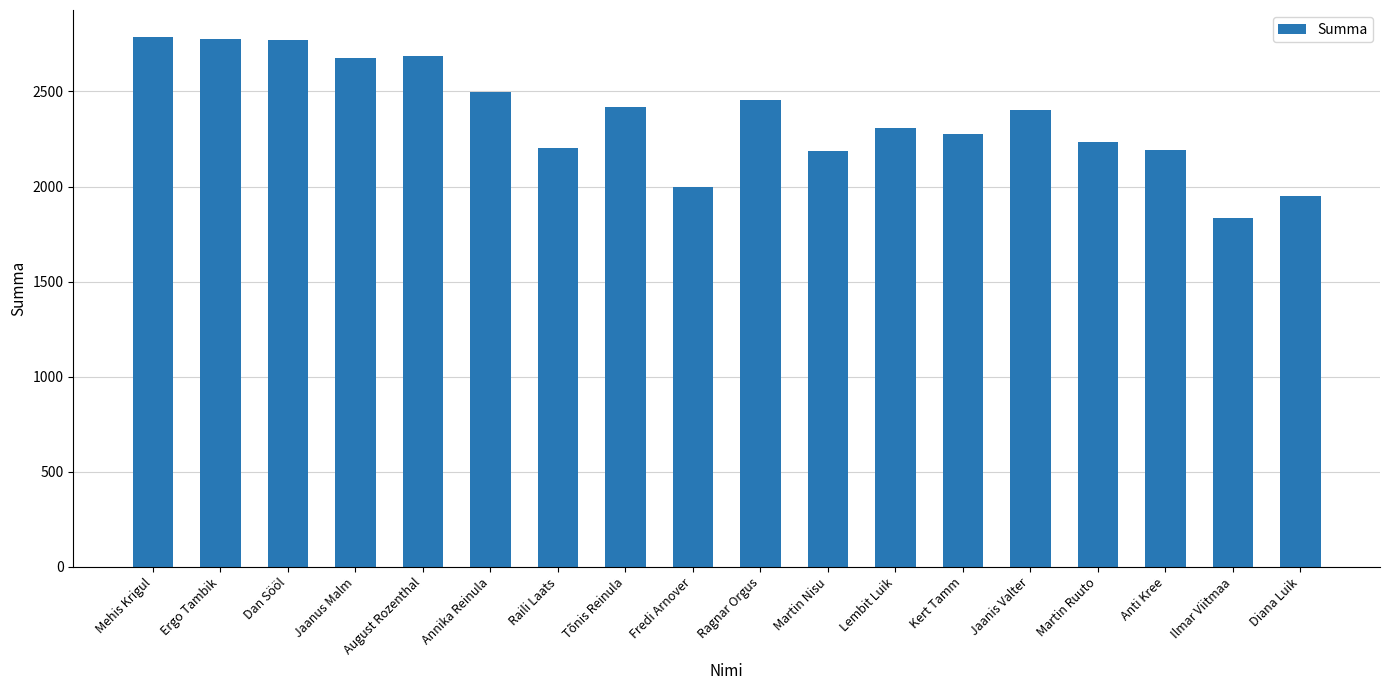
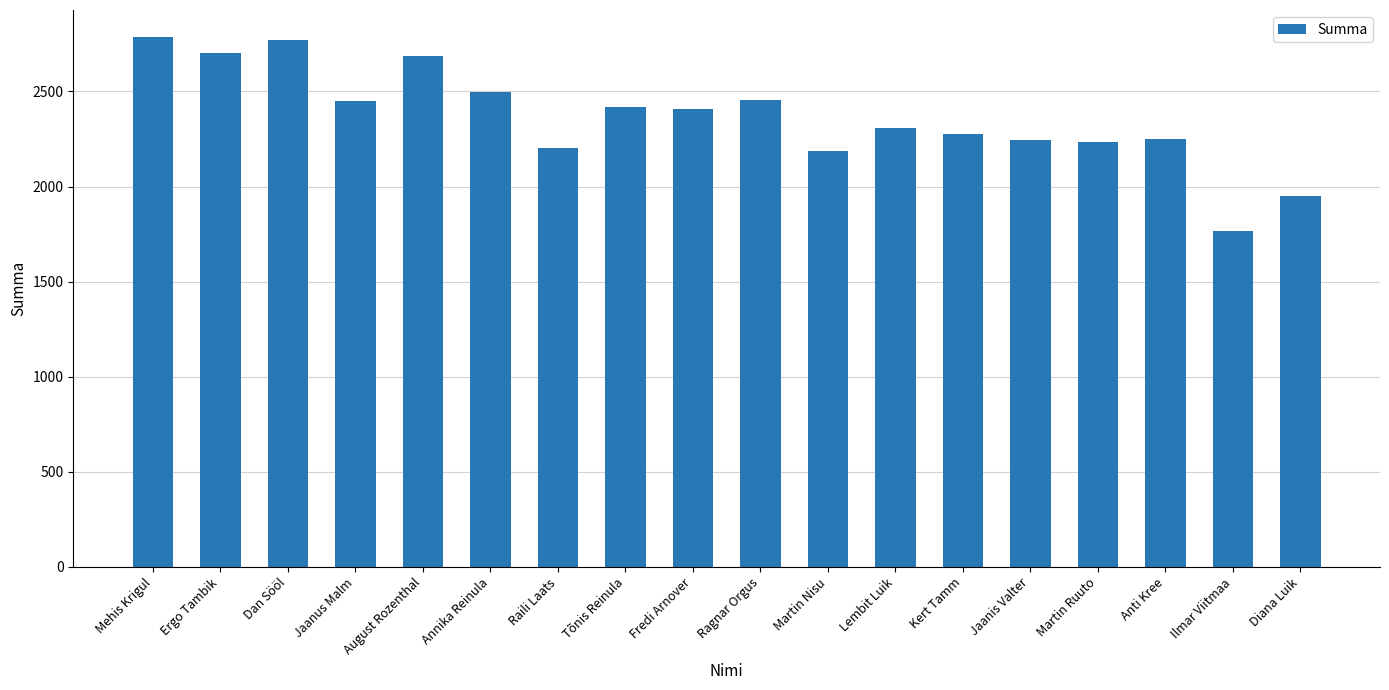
Ergo Tambik: 2770 -> 2700
Jaanus Malm: 2680 -> 2450
Fredi Arnover: 2000 -> 2410
Jaanis Valter: 2400 -> 2250
Anti Kree: 2190 -> 2250
Ilmar Viitmaa: 1840 -> 1770
